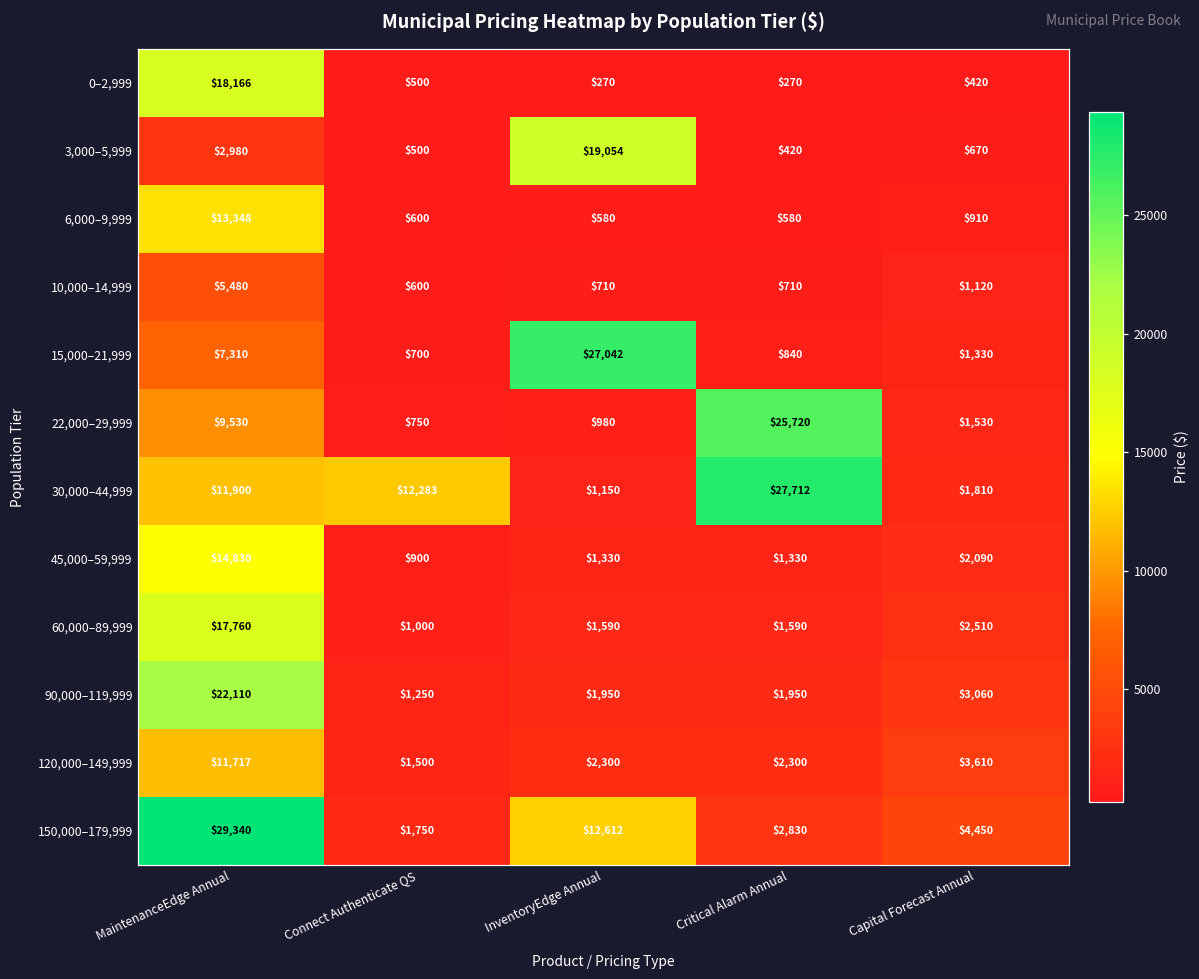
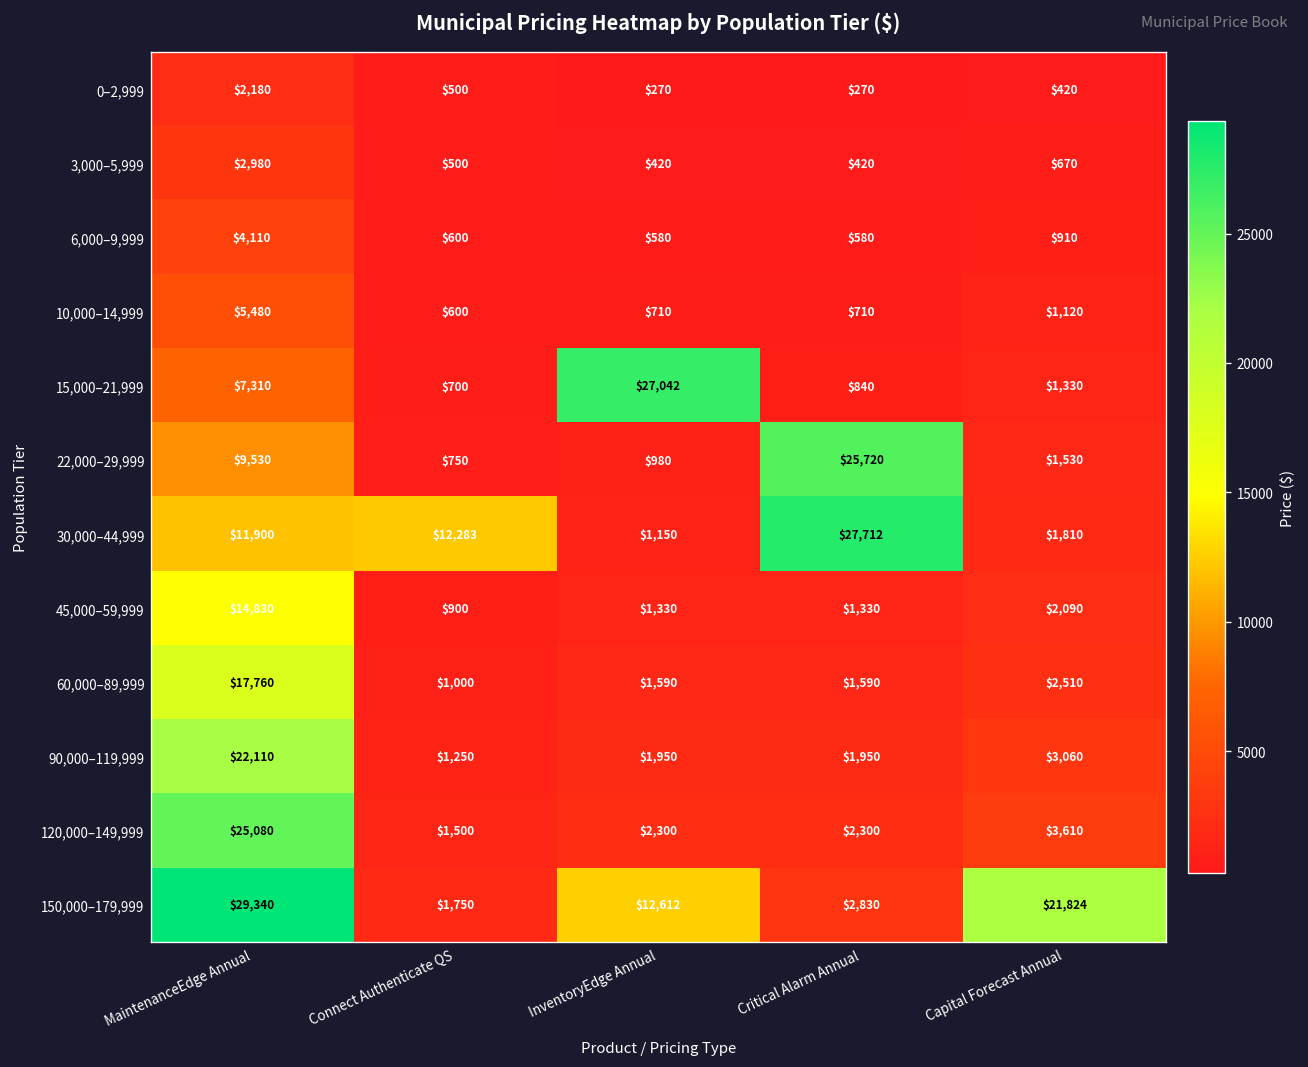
0–2,999, MaintenanceEdge Annual: $18,166 -> $2,180
3,000–5,999, InventoryEdge Annual: $19,054 -> $420
6,000–9,999, MaintenanceEdge Annual: $13,348 -> $4,110
120,000–149,999, MaintenanceEdge Annual: $11,717 -> $25,080
150,000–179,999, Capital Forecast Annual: $4,450 -> $21,824
